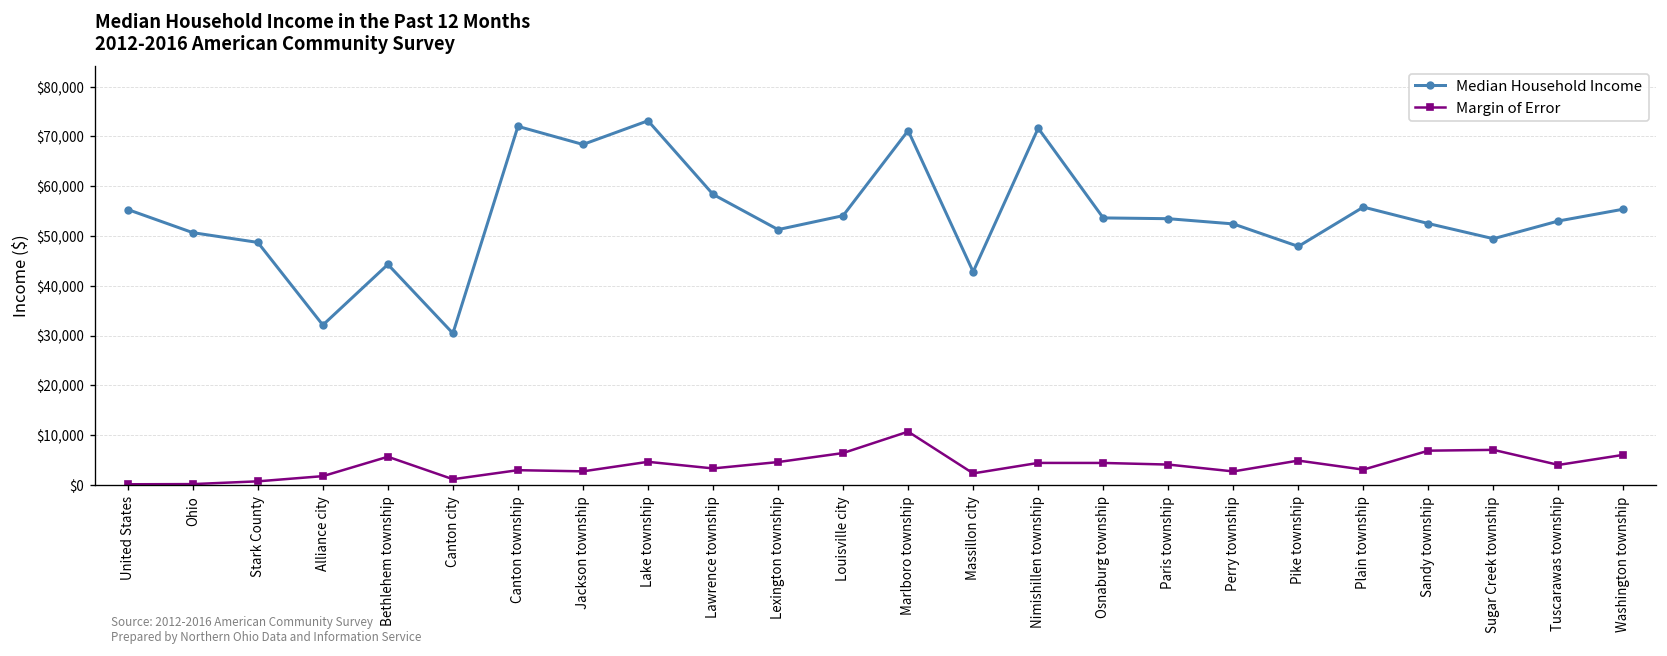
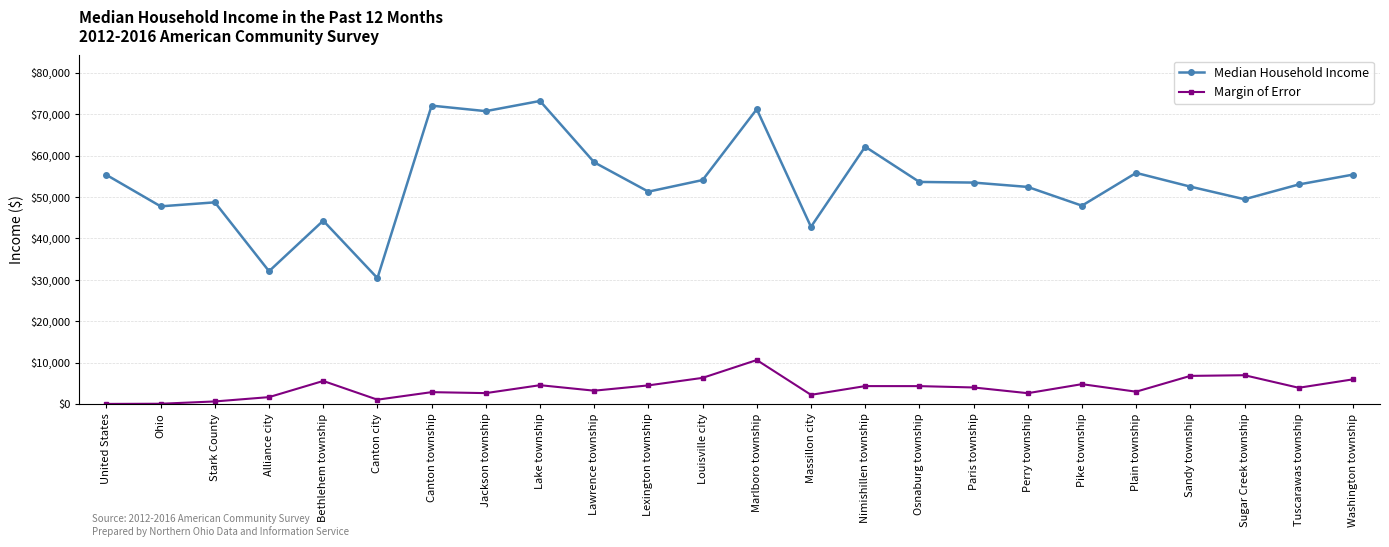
Median Household Income, Ohio: $51,000 -> $48,000
Median Household Income, Jackson township: $68,000 -> $71,000
Median Household Income, Nimishillen township: $72,000 -> $62,000
